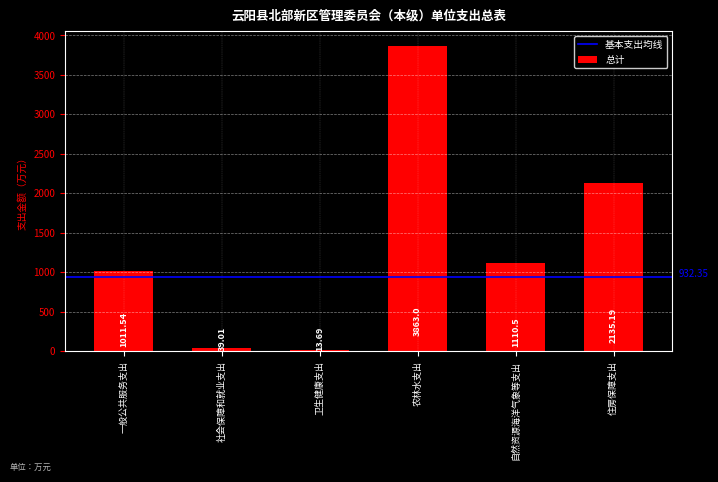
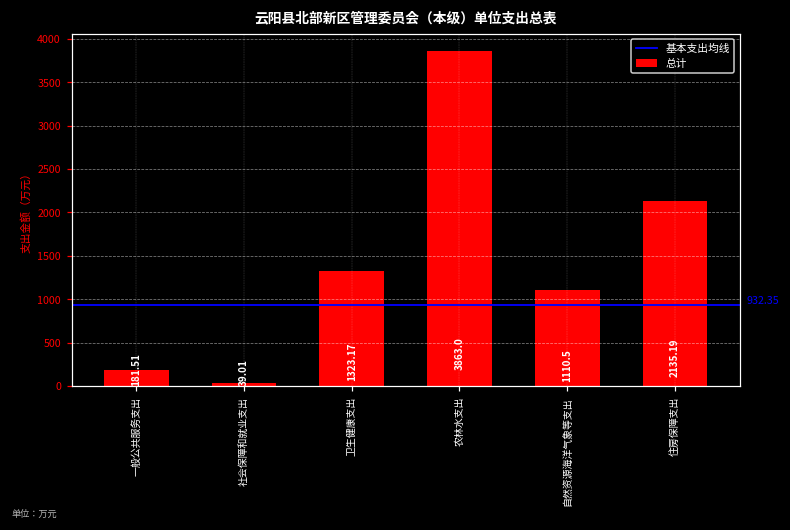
一般公共服务支出: 1011.54 -> 181.51
卫生健康支出: 13.69 -> 1323.17
